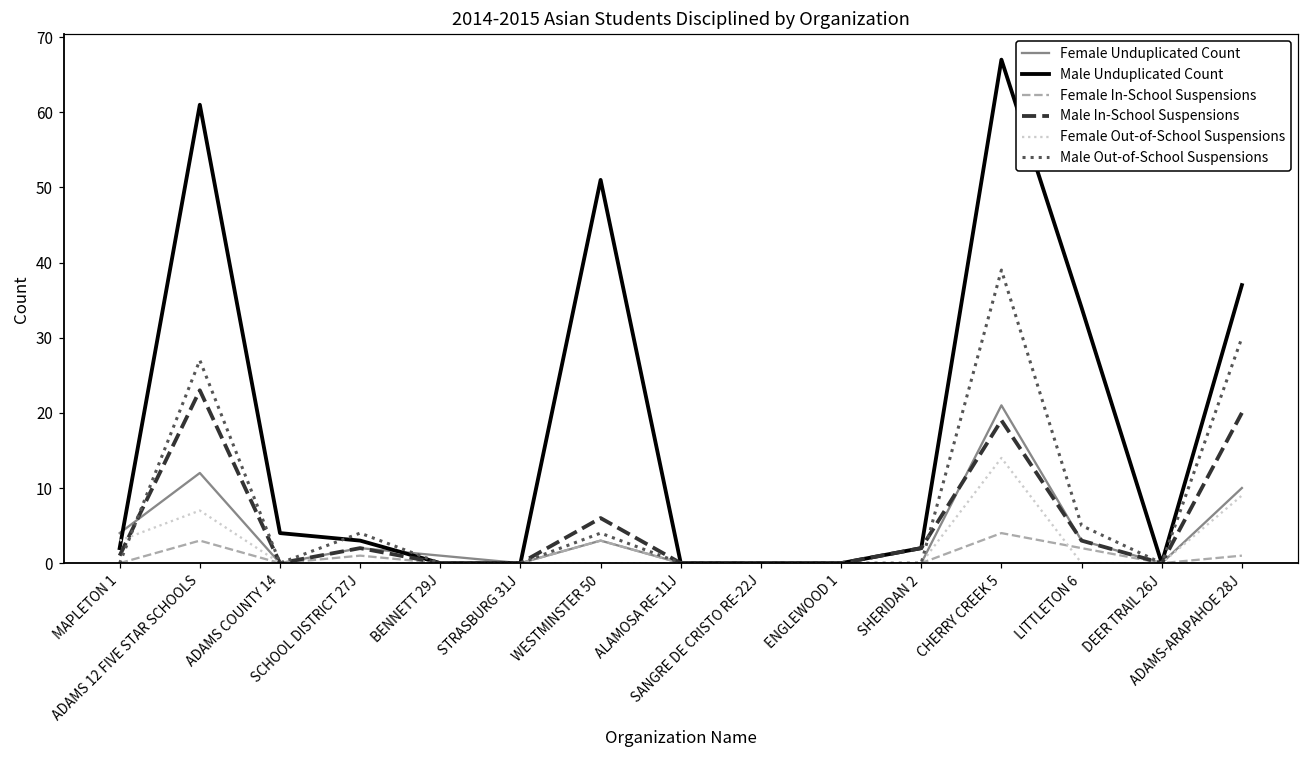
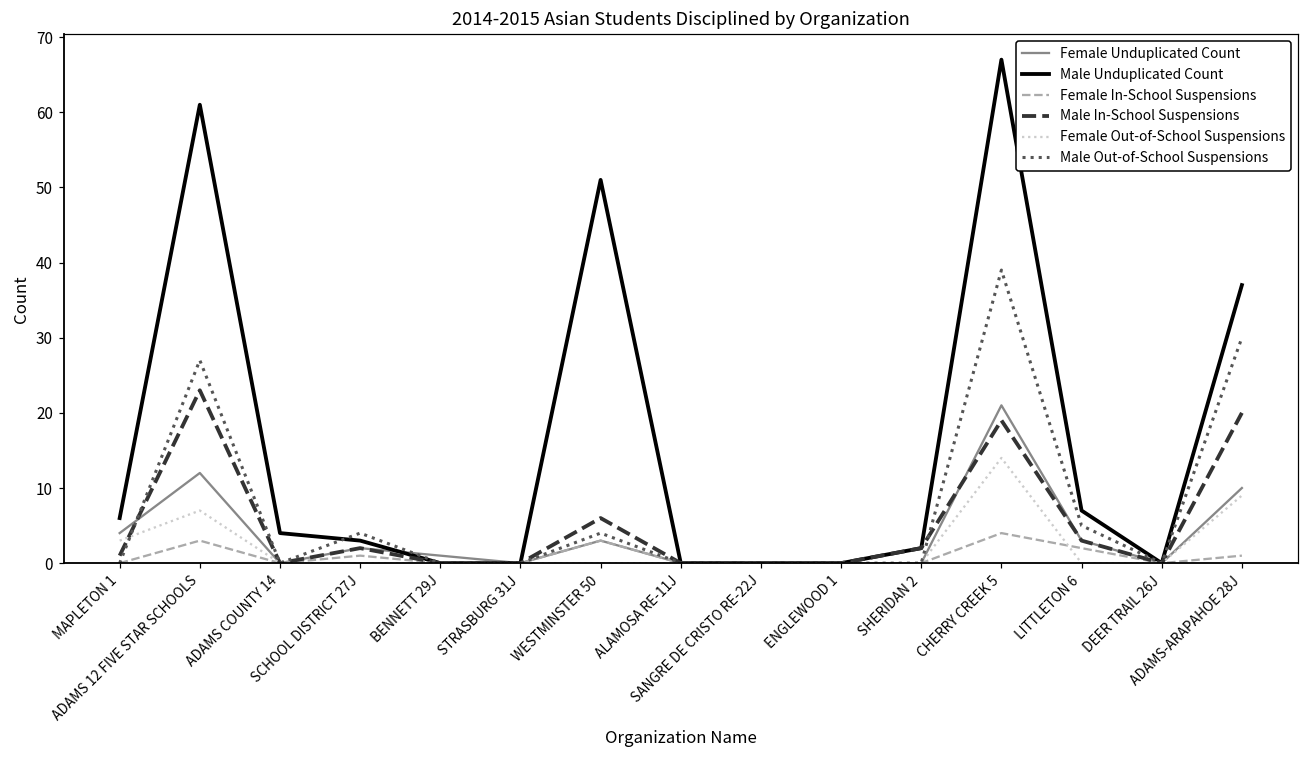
Male Unduplicated Count, MAPLETON 1: 2 -> 6
Male Unduplicated Count, LITTLETON 6: 34 -> 7
